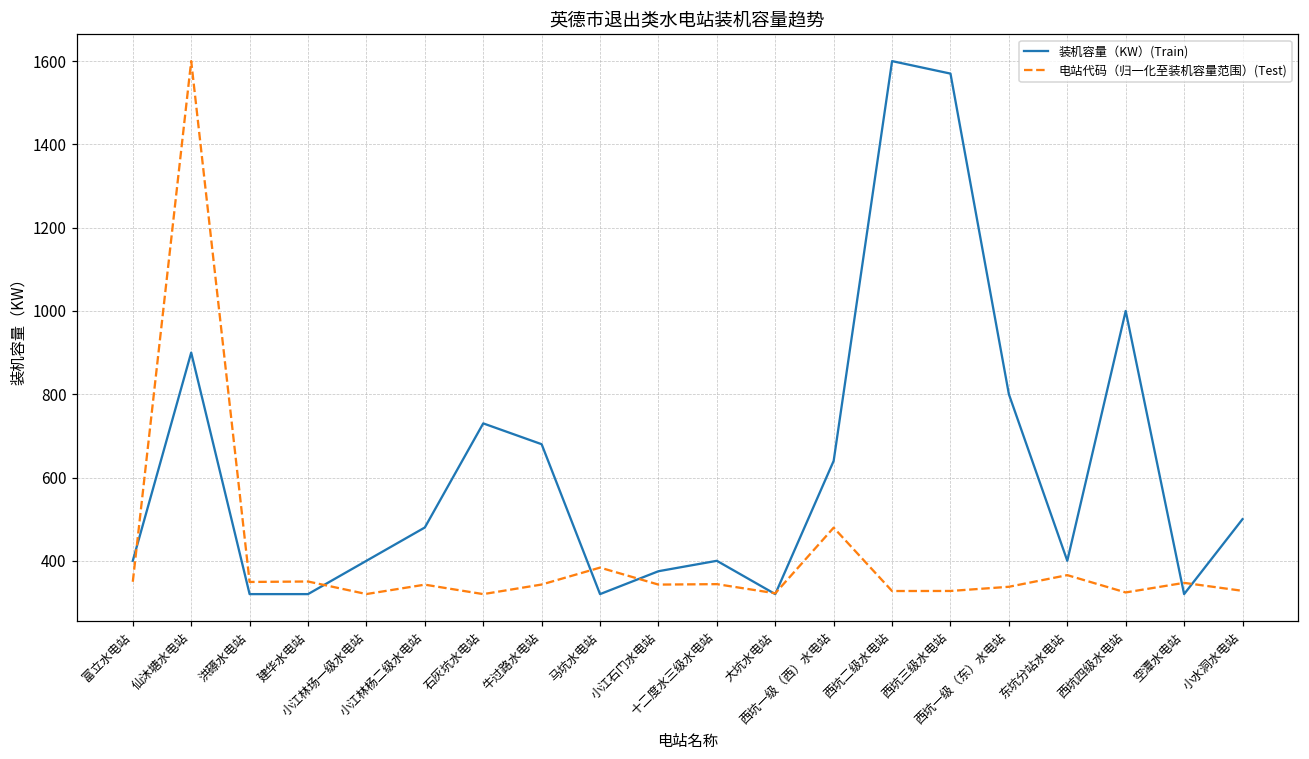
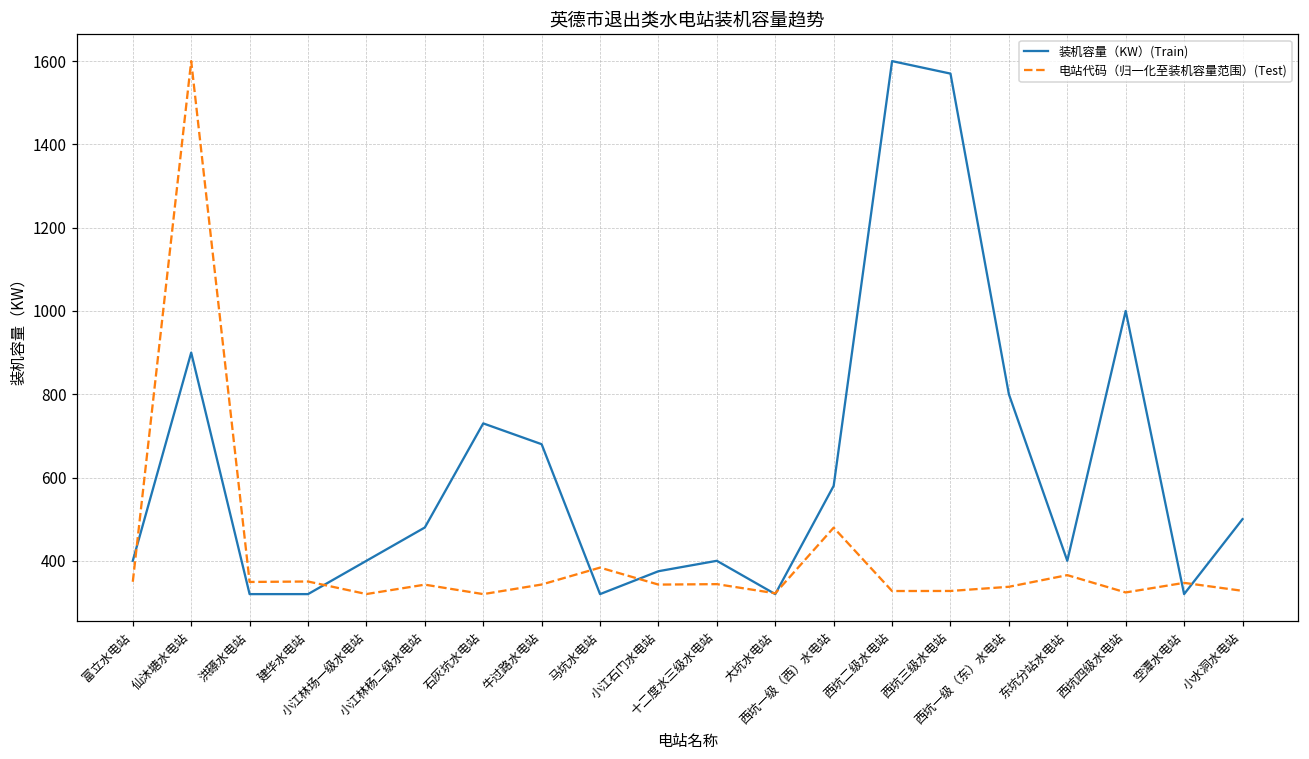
装机容量（KW）(Train), 西坑一级（西）水电站: 640 -> 580
